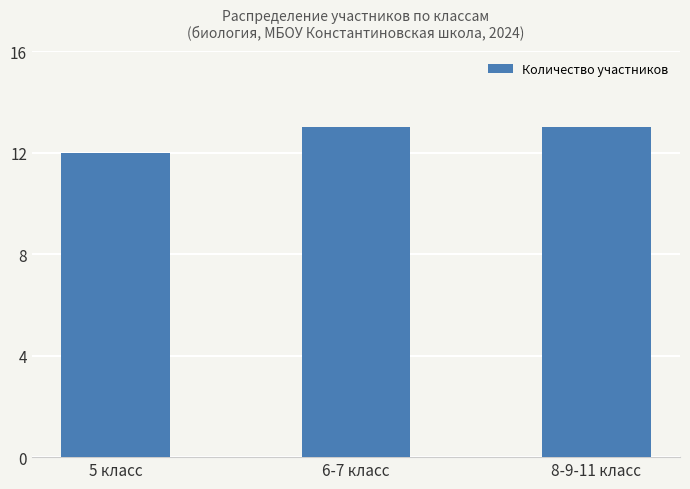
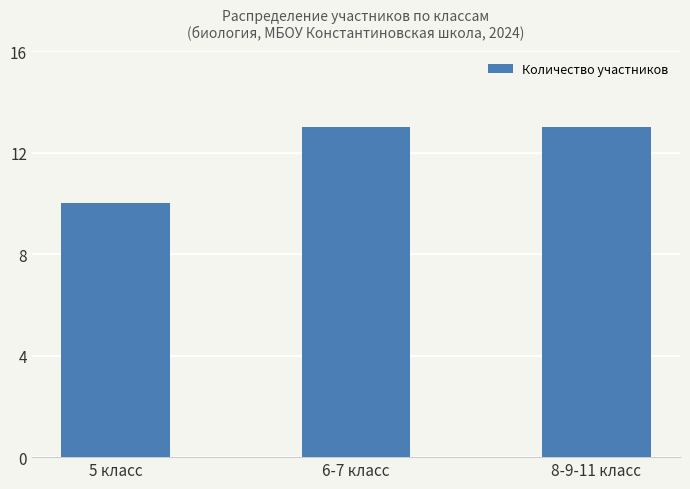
5 класс: 12 -> 10
